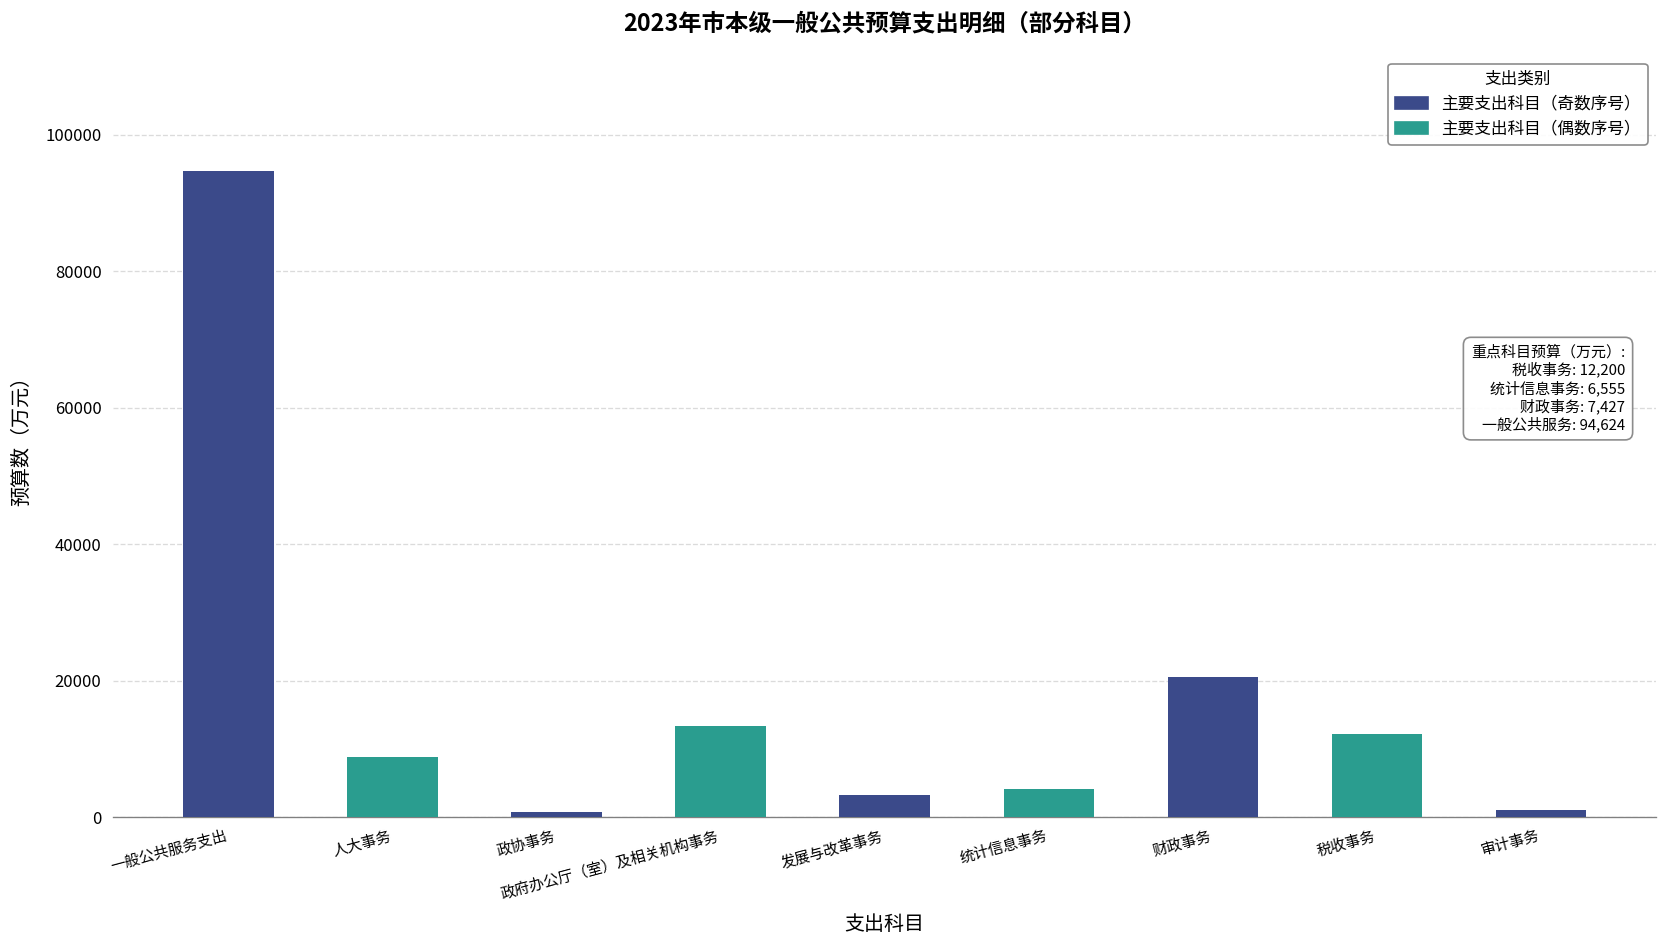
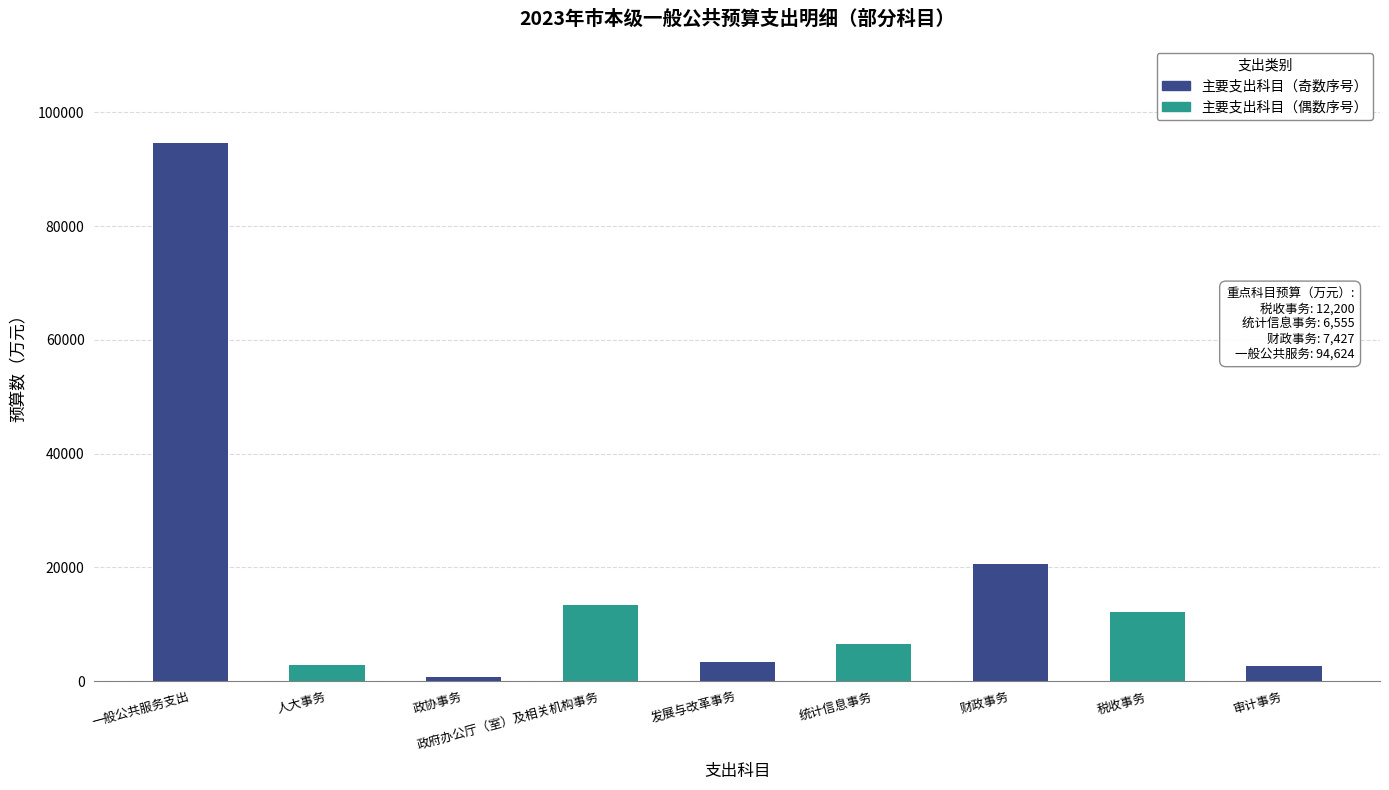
人大事务: 9000 -> 3000
统计信息事务: 4000 -> 7000
审计事务: 1000 -> 3000
